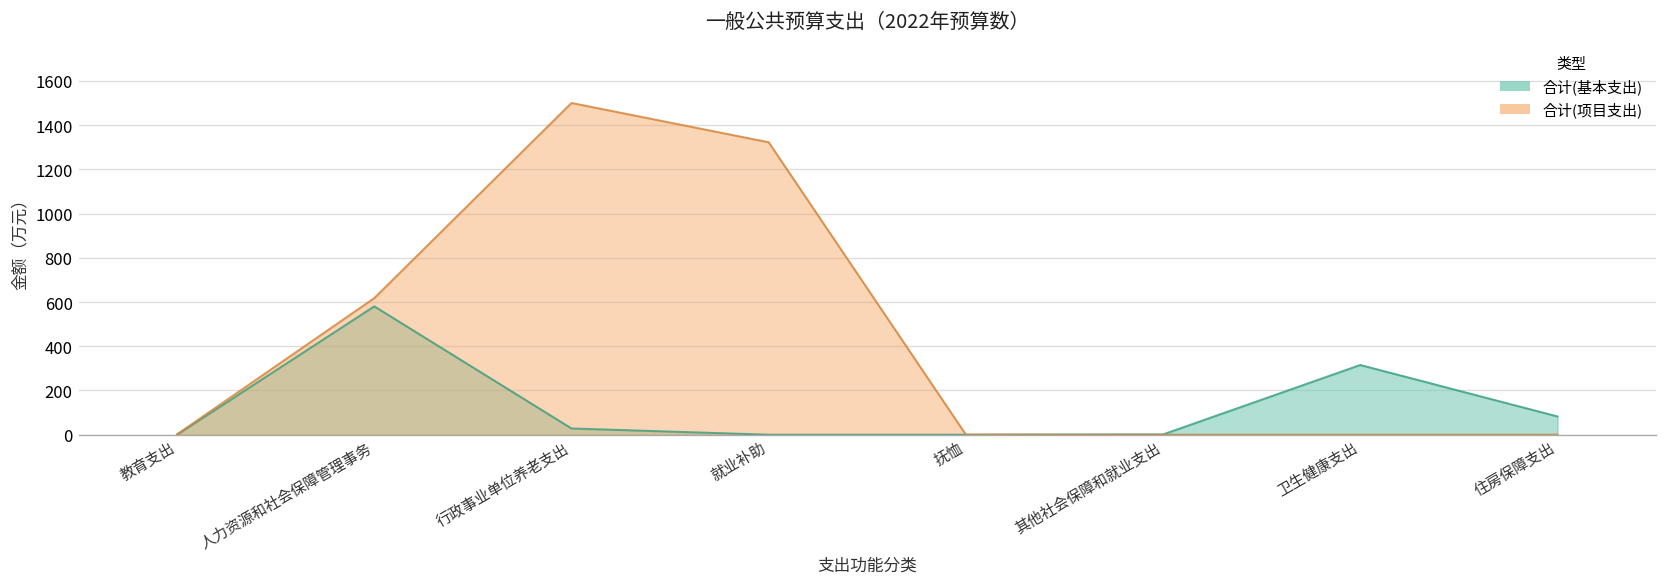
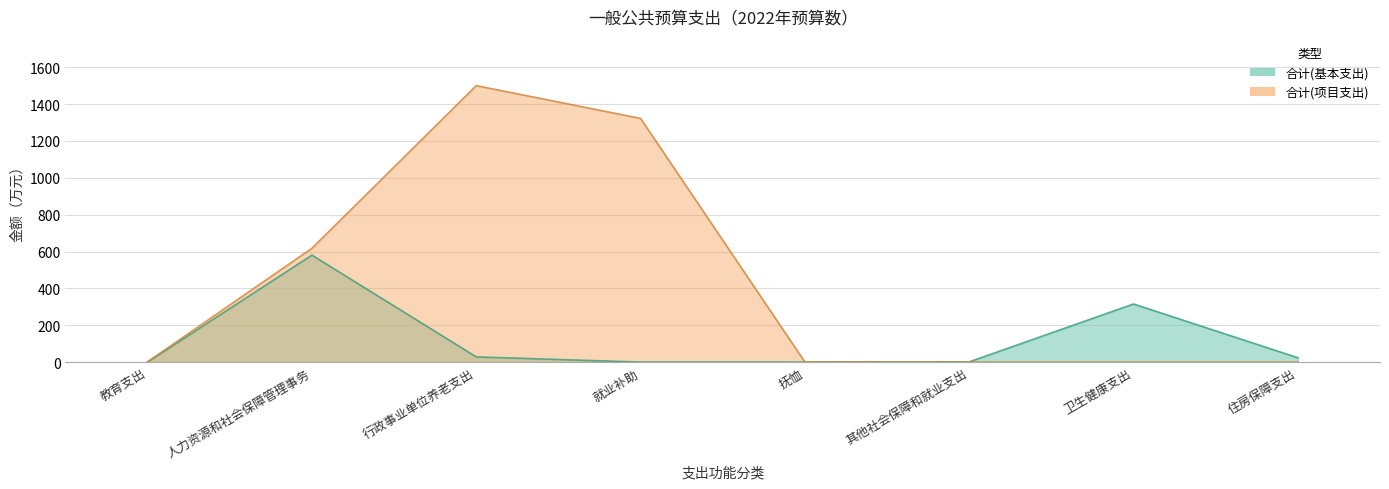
合计(基本支出), 住房保障支出: 80 -> 20
